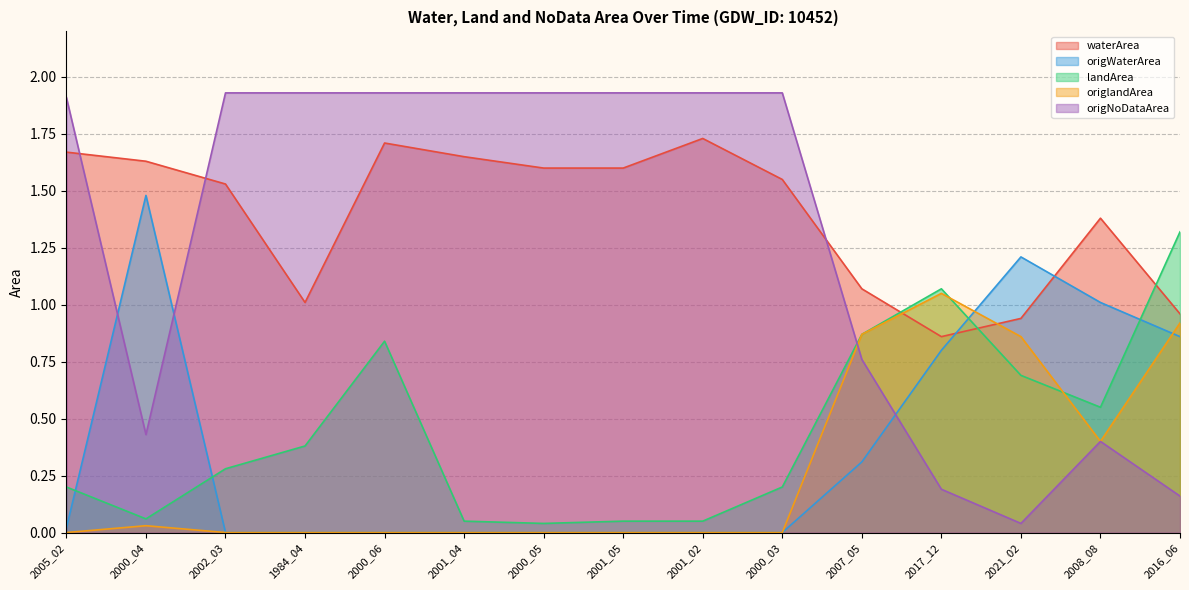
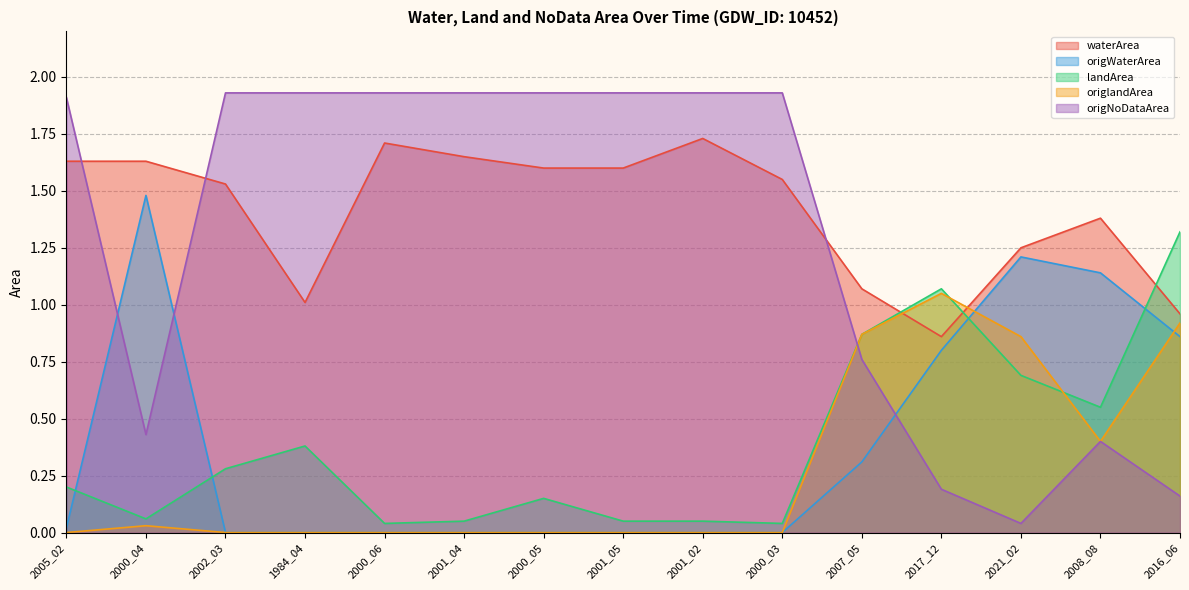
waterArea, 2005_02: 1.67 -> 1.63
landArea, 2000_06: 0.84 -> 0.04
landArea, 2000_05: 0.04 -> 0.15
landArea, 2000_03: 0.20 -> 0.04
waterArea, 2021_02: 0.94 -> 1.25
origWaterArea, 2008_08: 1.01 -> 1.14
